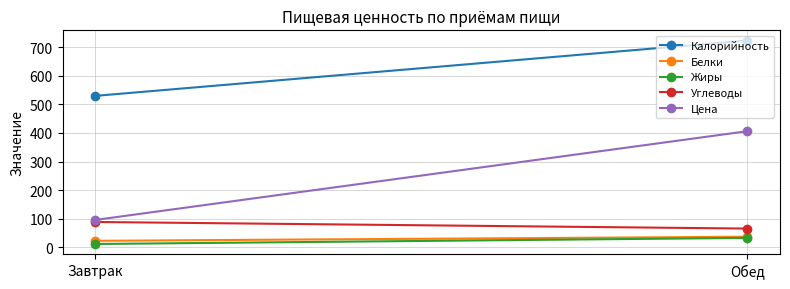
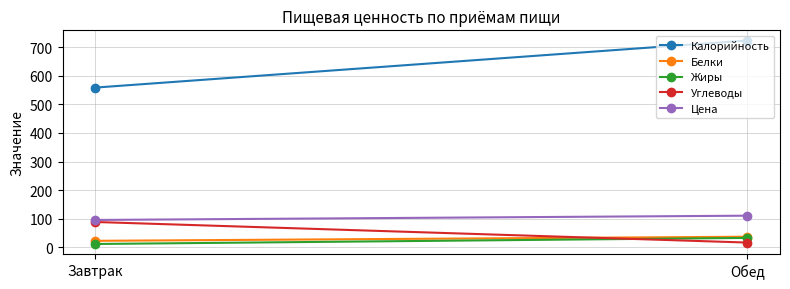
Калорийность, Завтрак: 530 -> 560
Углеводы, Обед: 70 -> 20
Цена, Обед: 410 -> 110
